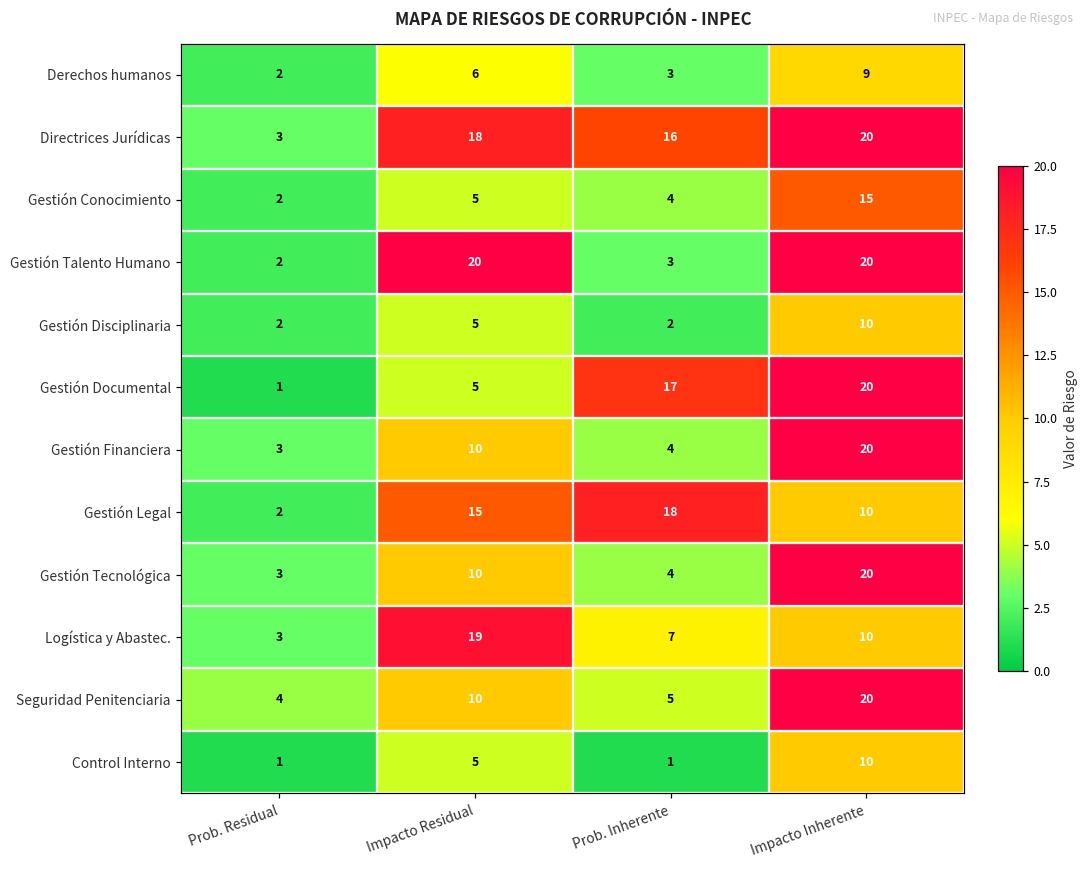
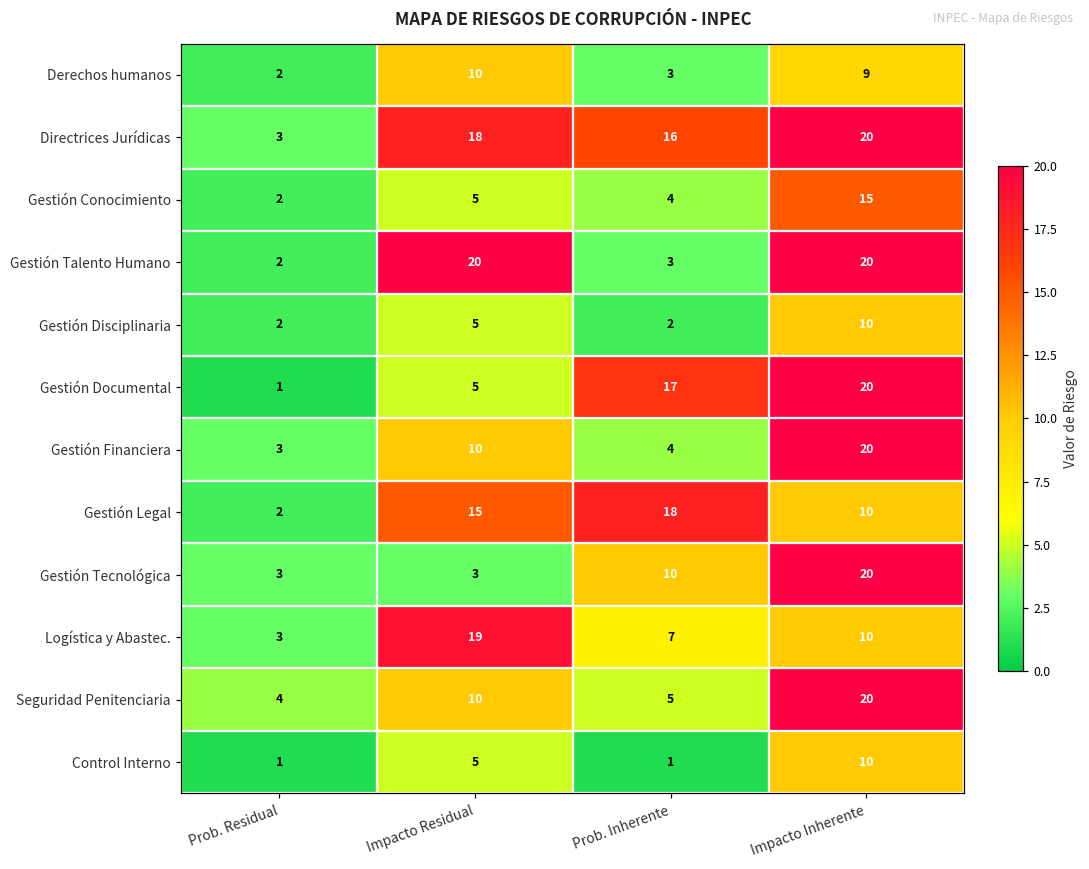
Derechos humanos, Impacto Residual: 6 -> 10
Gestión Tecnológica, Impacto Residual: 10 -> 3
Gestión Tecnológica, Prob. Inherente: 4 -> 10
